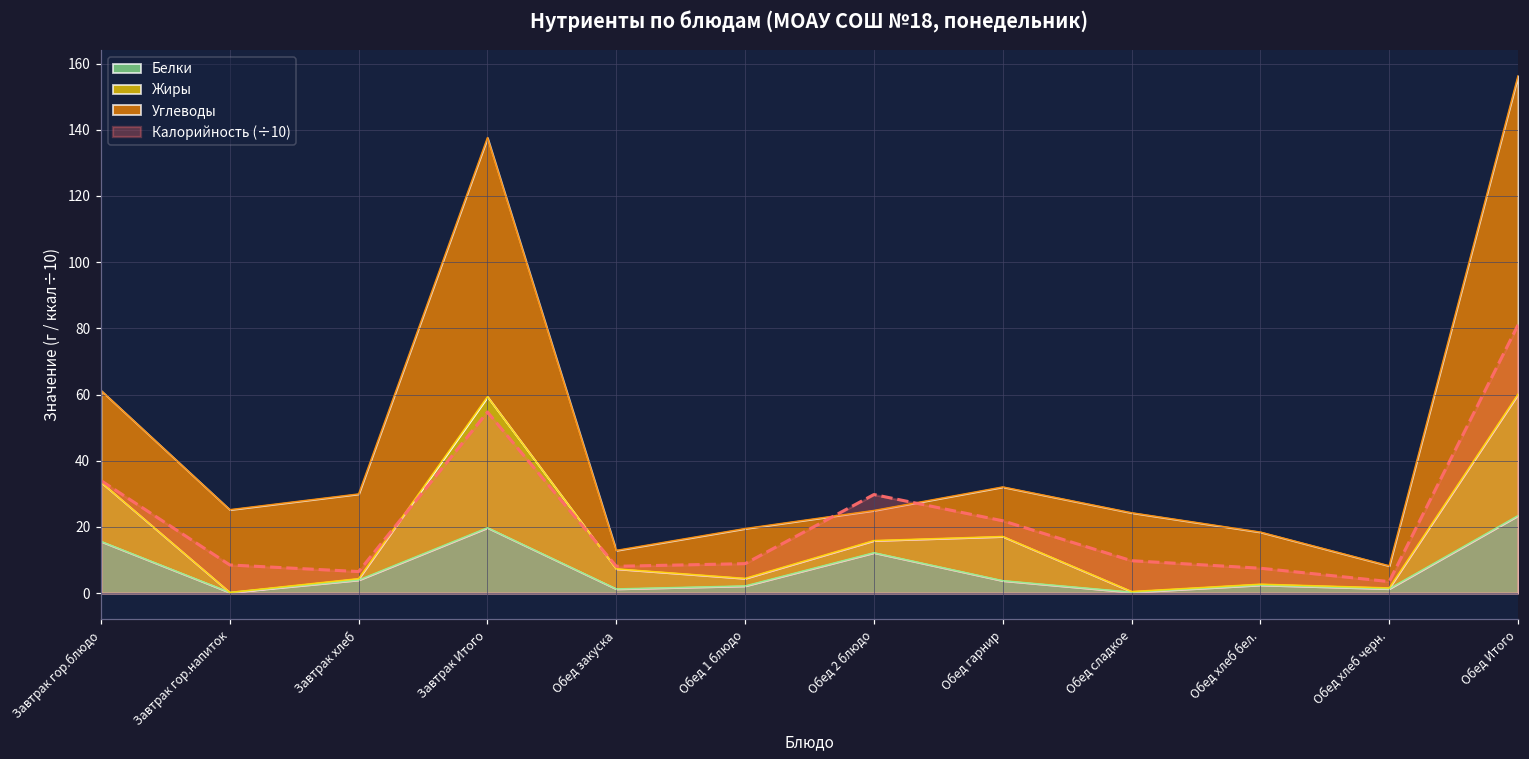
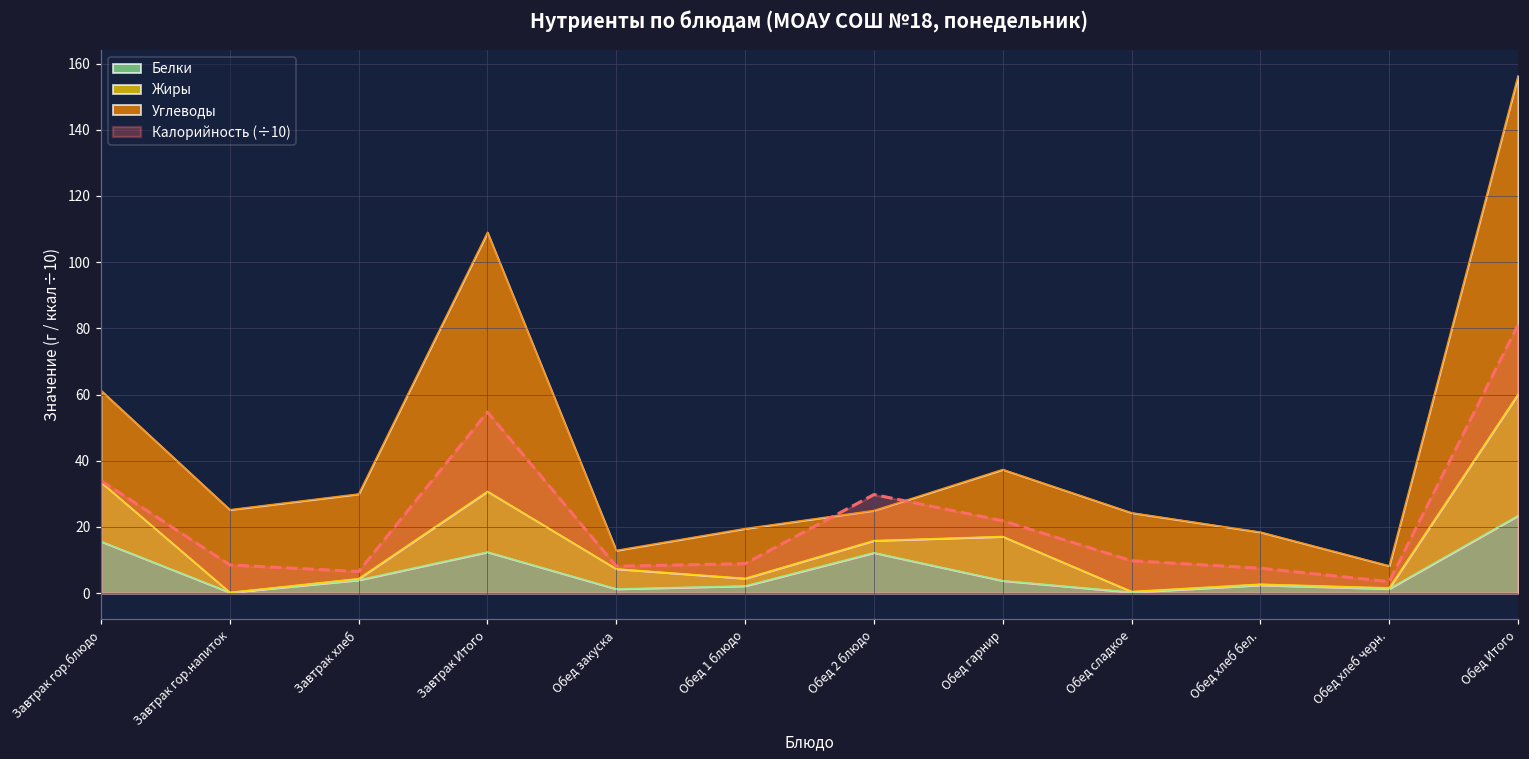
Белки, Завтрак Итого: 20 -> 12
Жиры, Завтрак Итого: 40 -> 18
Углеводы, Обед гарнир: 15 -> 20
